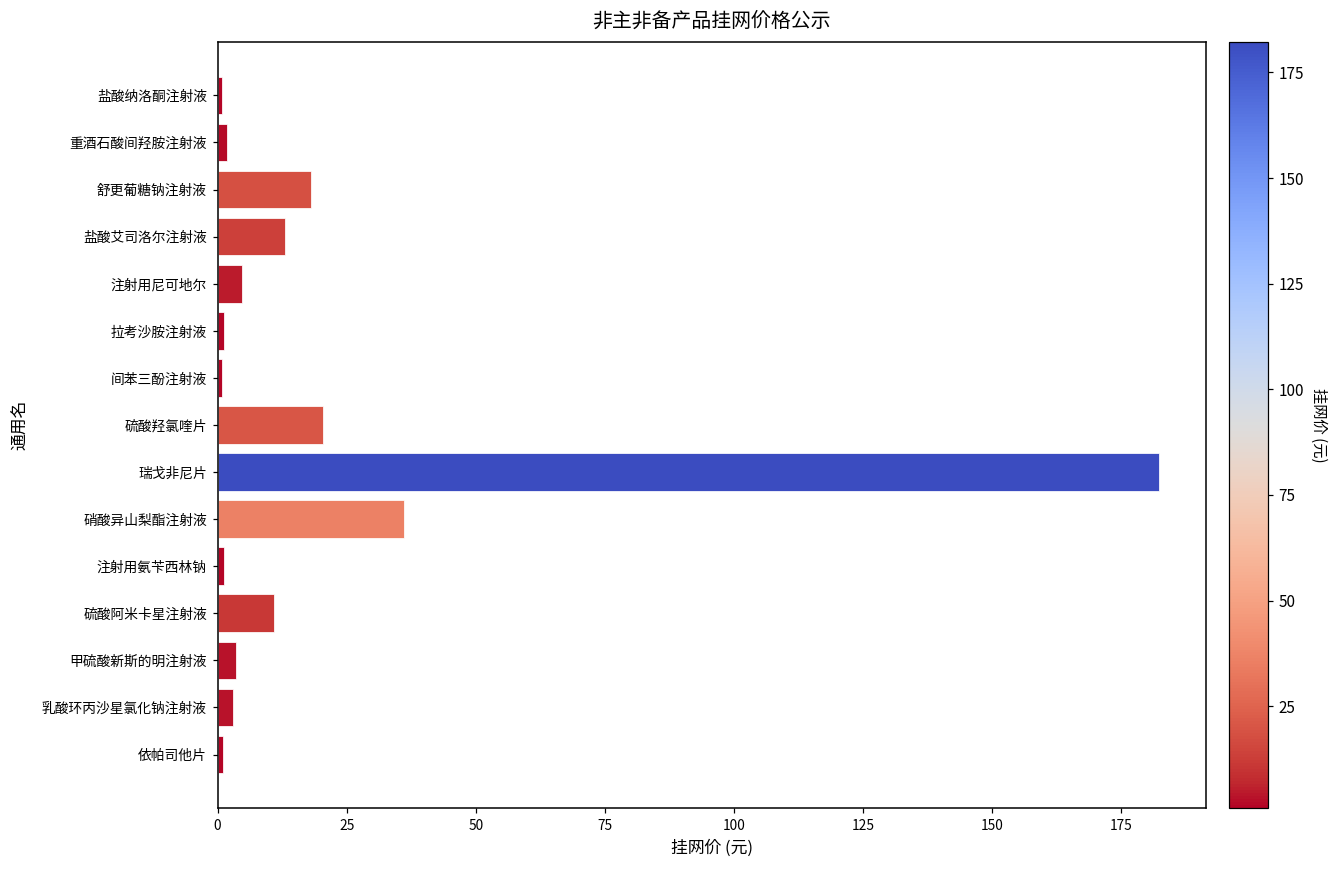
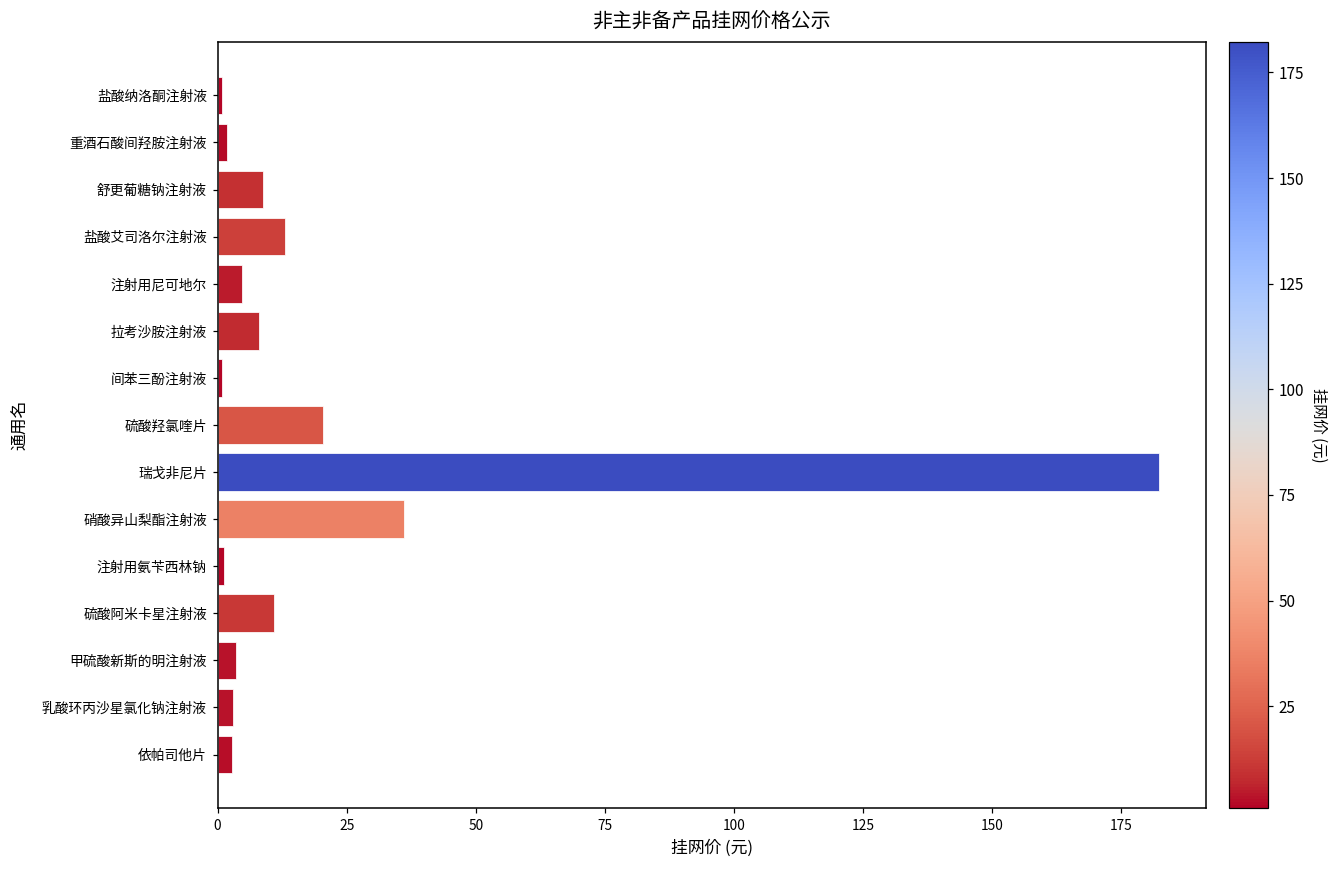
舒更葡糖钠注射液: 18 -> 9
拉考沙胺注射液: 1 -> 8
依帕司他片: 1 -> 3
